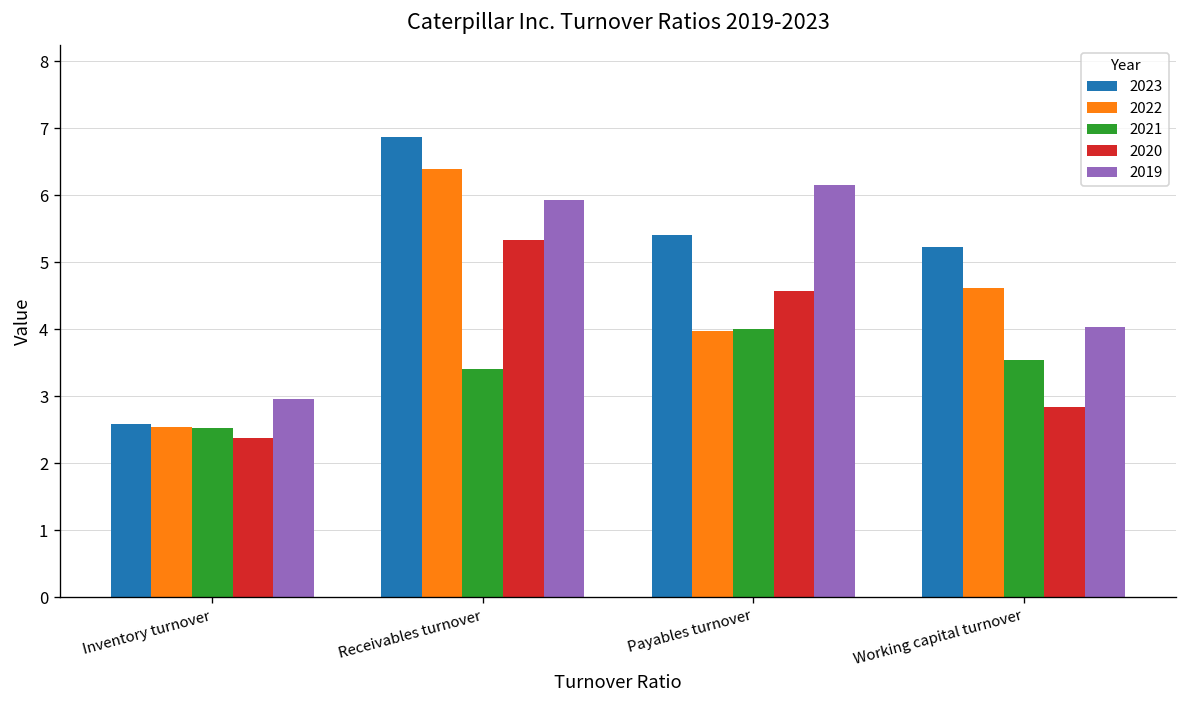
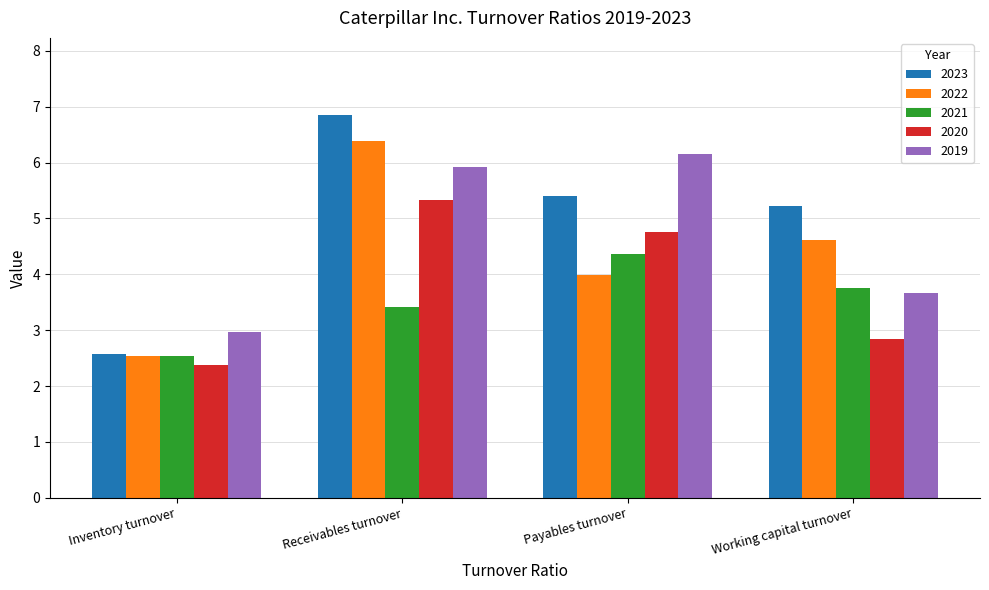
2021, Payables turnover: 4.0 -> 4.4
2020, Payables turnover: 4.6 -> 4.8
2021, Working capital turnover: 3.5 -> 3.8
2019, Working capital turnover: 4.0 -> 3.7
